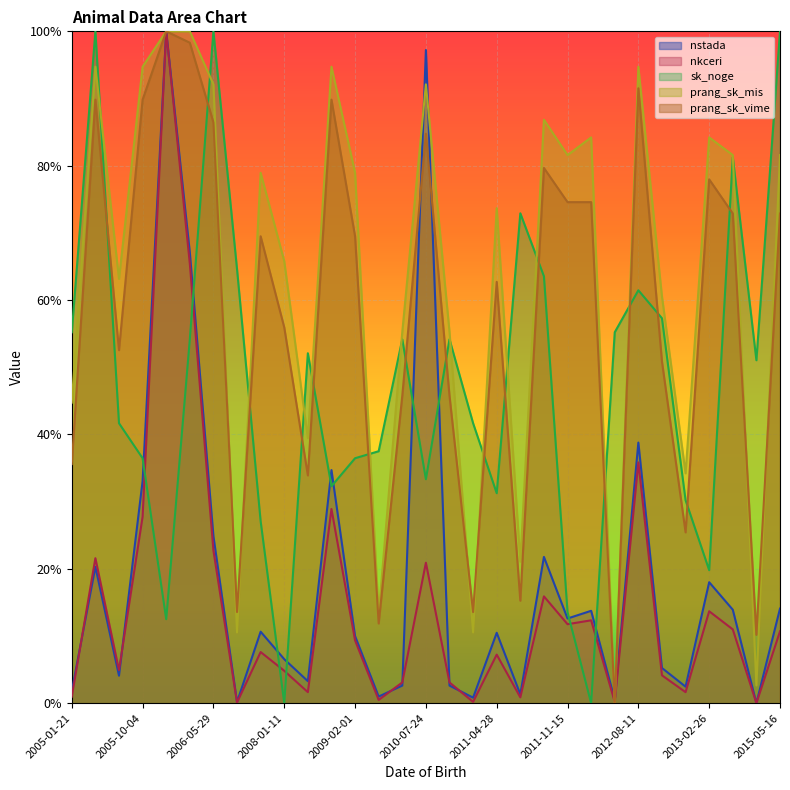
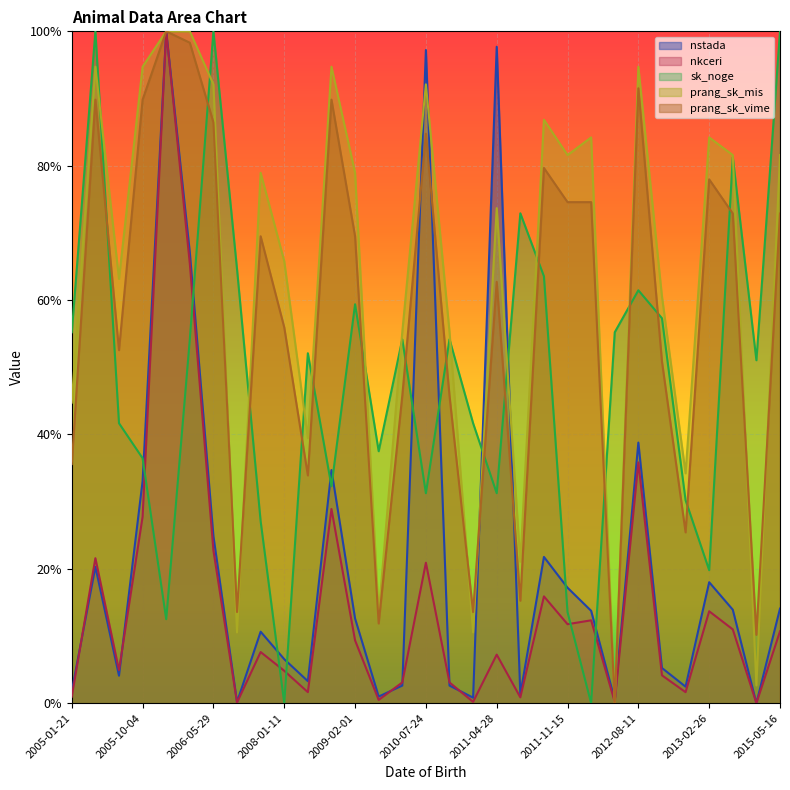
nstada, 2009-02-01: 10% -> 13%
sk_noge, 2009-02-01: 36% -> 59%
sk_noge, 2010-07-24: 33% -> 31%
nstada, 2011-04-28: 10% -> 98%
nstada, 2011-11-15: 13% -> 17%
